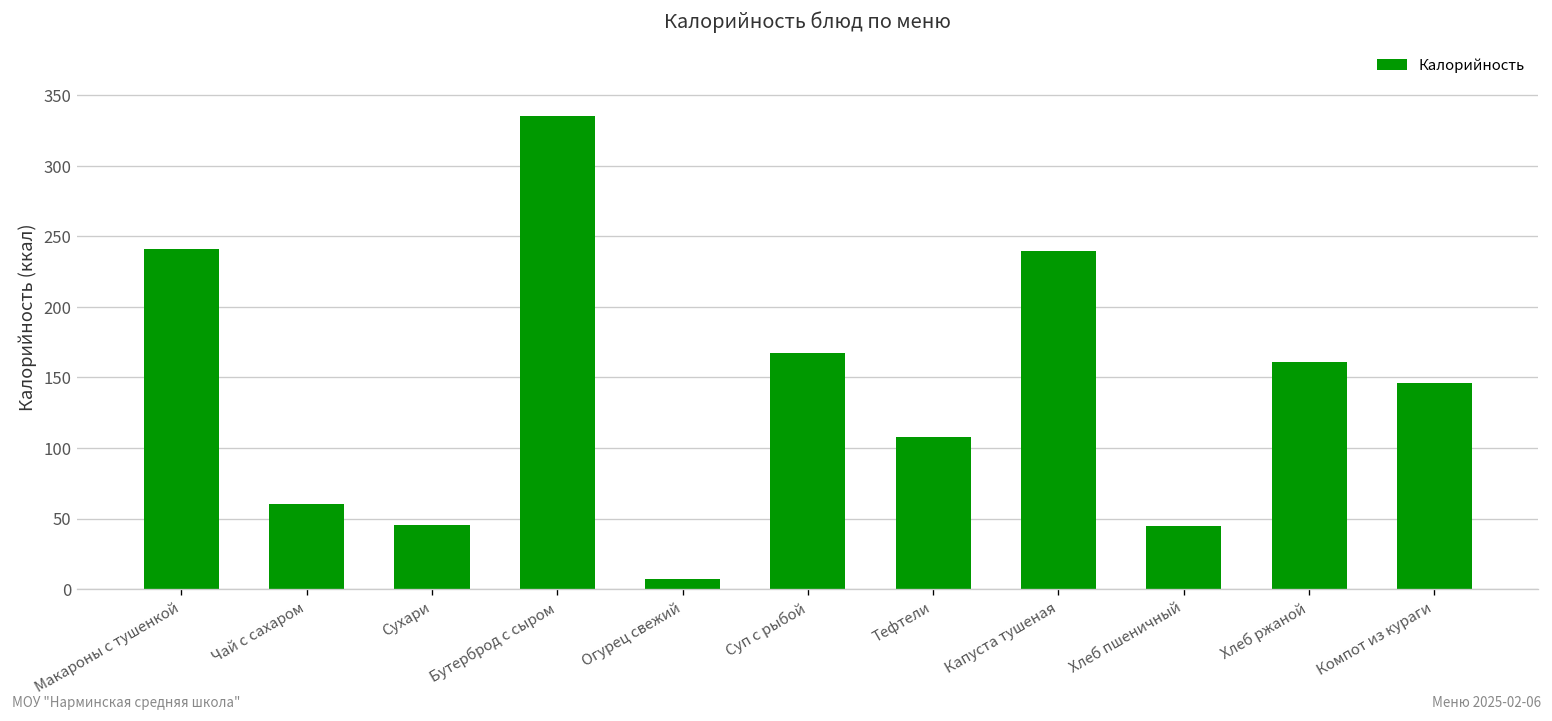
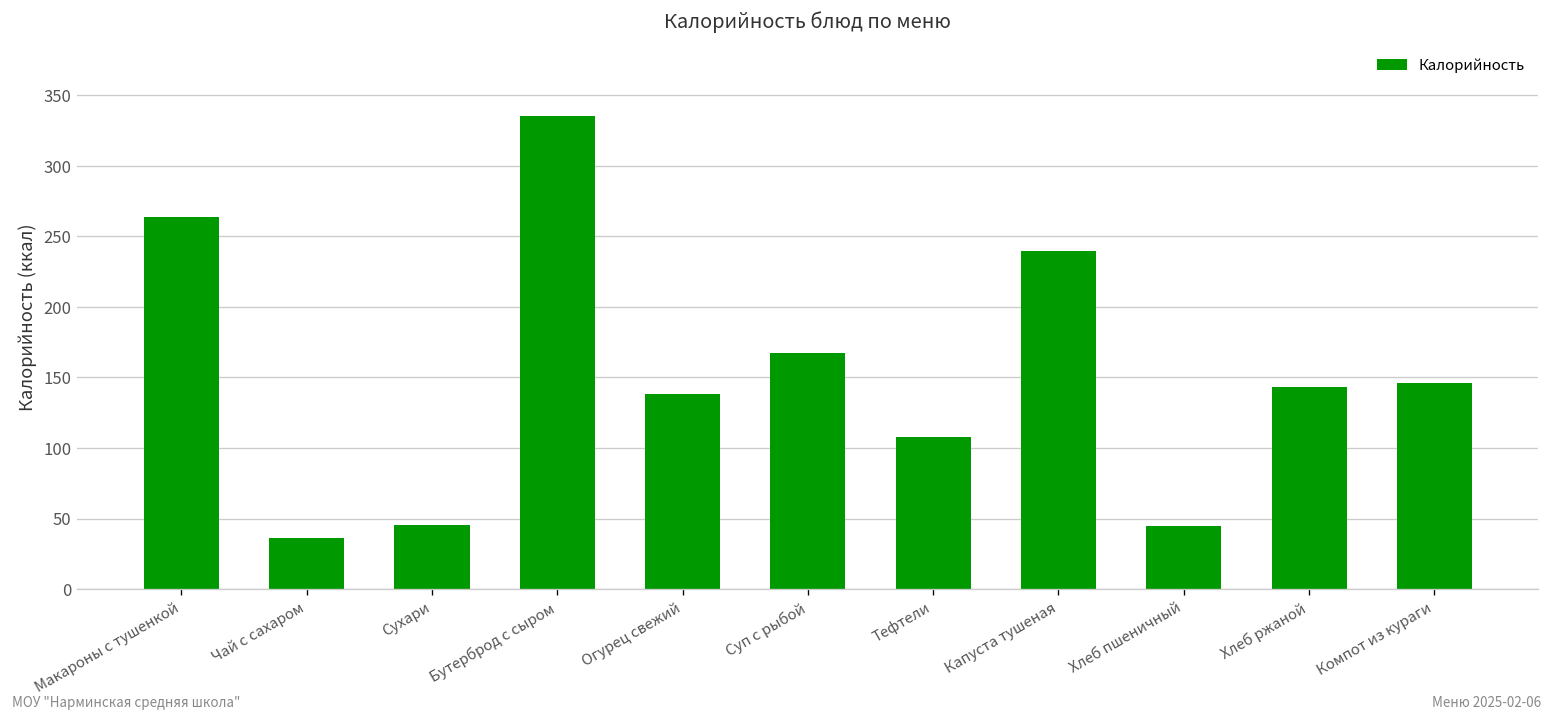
Макароны с тушенкой: 241 -> 264
Чай с сахаром: 60 -> 36
Огурец свежий: 7 -> 139
Хлеб ржаной: 161 -> 143
